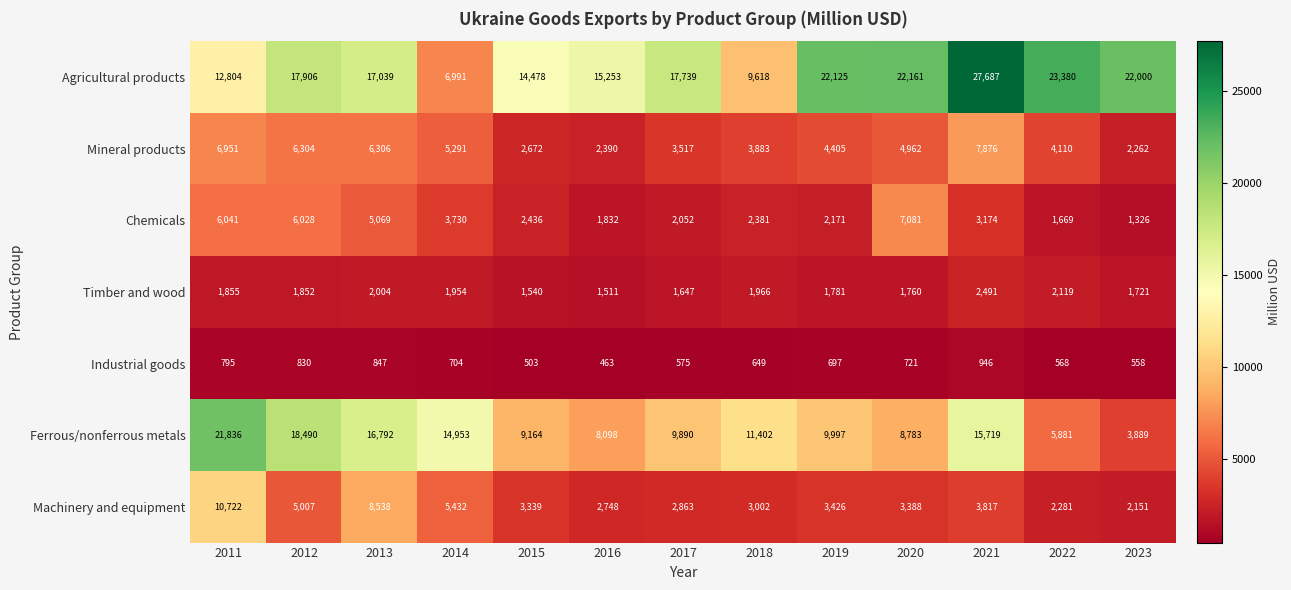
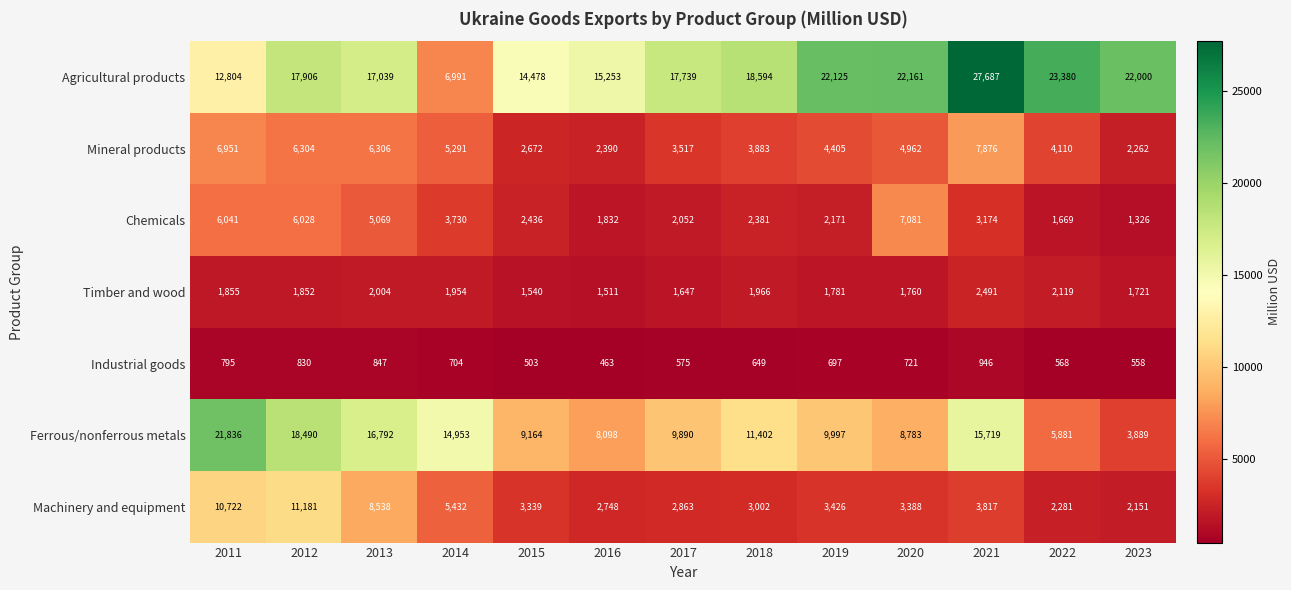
Agricultural products, 2018: 9,618 -> 18,594
Machinery and equipment, 2012: 5,007 -> 11,181
